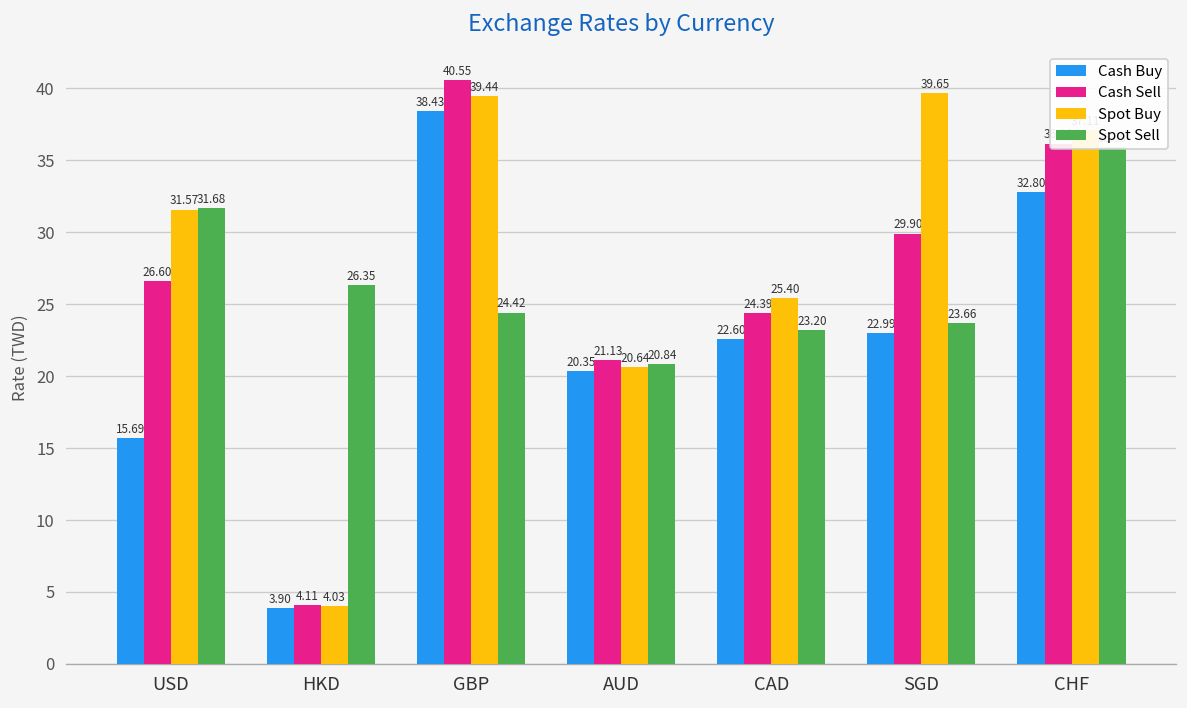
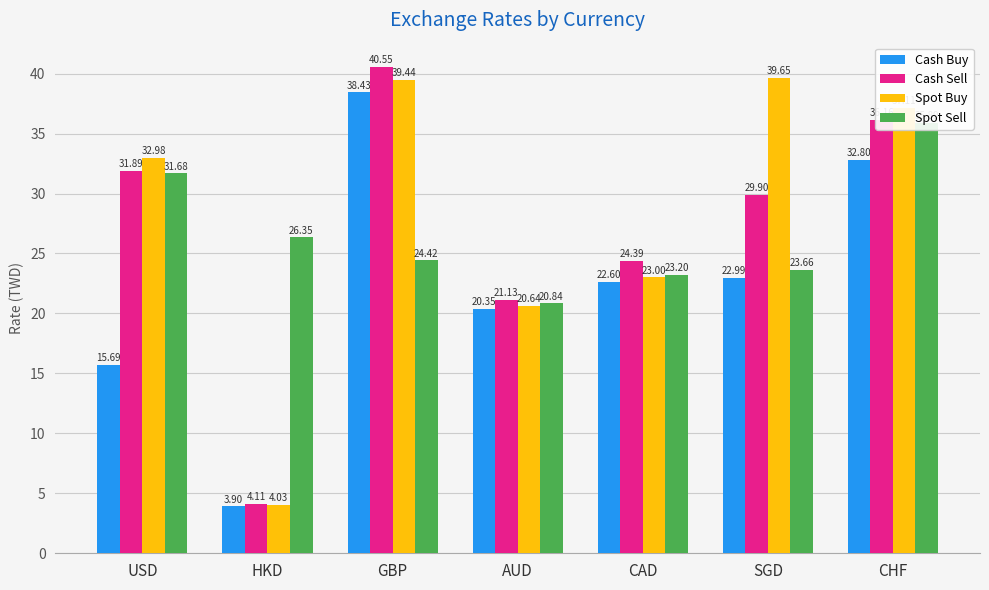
Cash Sell, USD: 26.60 -> 31.89
Spot Buy, USD: 31.57 -> 32.98
Spot Buy, CAD: 25.40 -> 23.00
